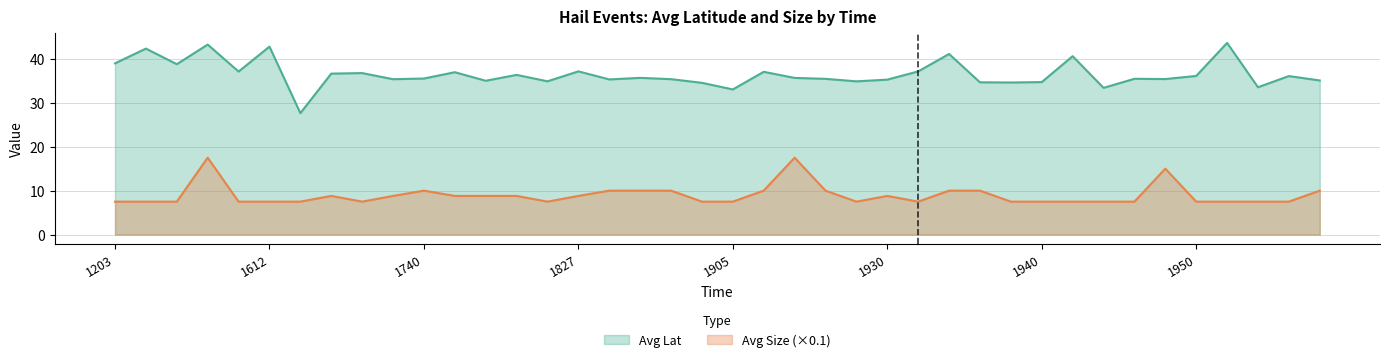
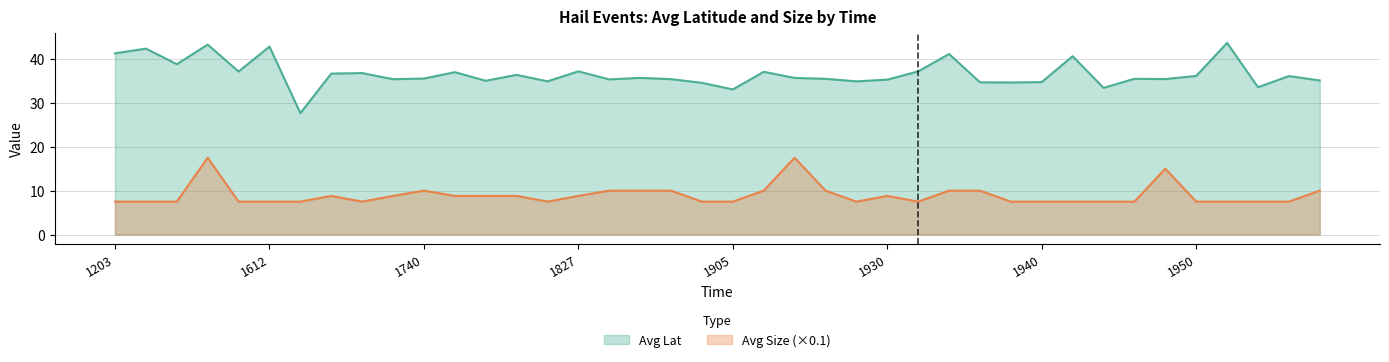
Avg Lat, 1203: 39 -> 41
